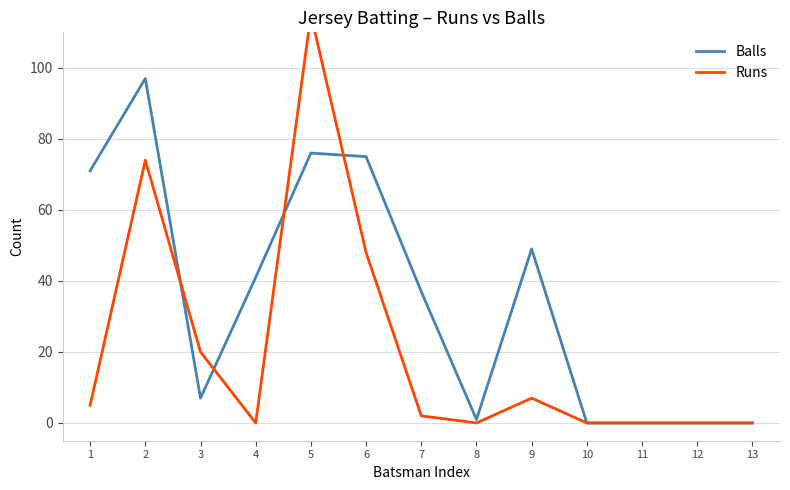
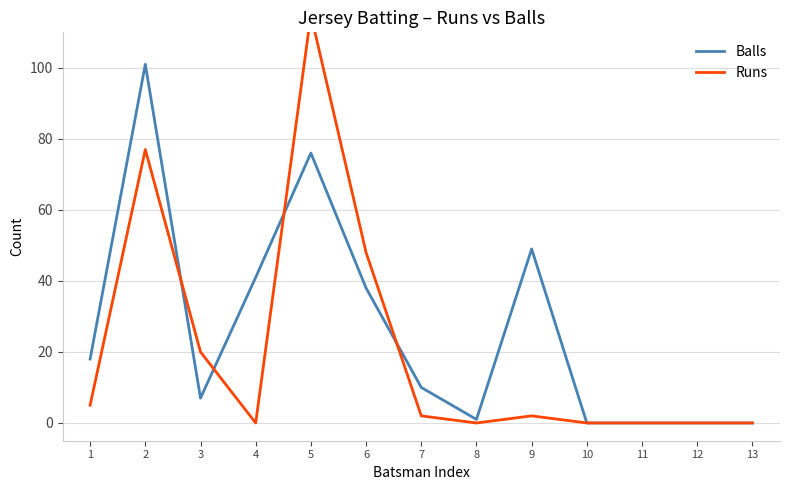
Balls, 1: 71 -> 18
Balls, 2: 97 -> 101
Runs, 2: 74 -> 77
Balls, 6: 75 -> 38
Balls, 7: 37 -> 10
Runs, 9: 7 -> 2
